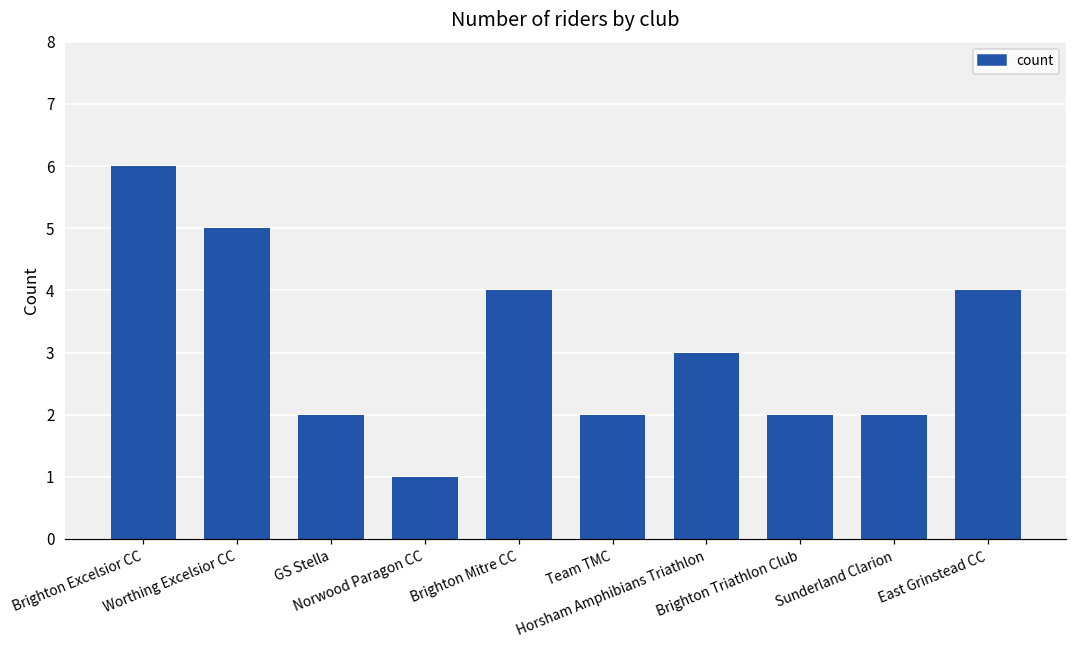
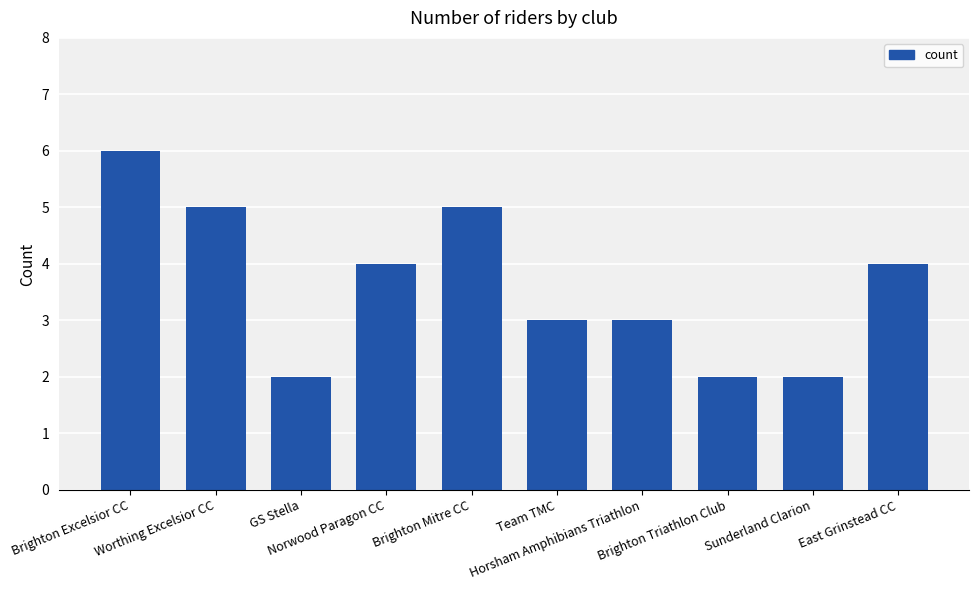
Norwood Paragon CC: 1 -> 4
Brighton Mitre CC: 4 -> 5
Team TMC: 2 -> 3
